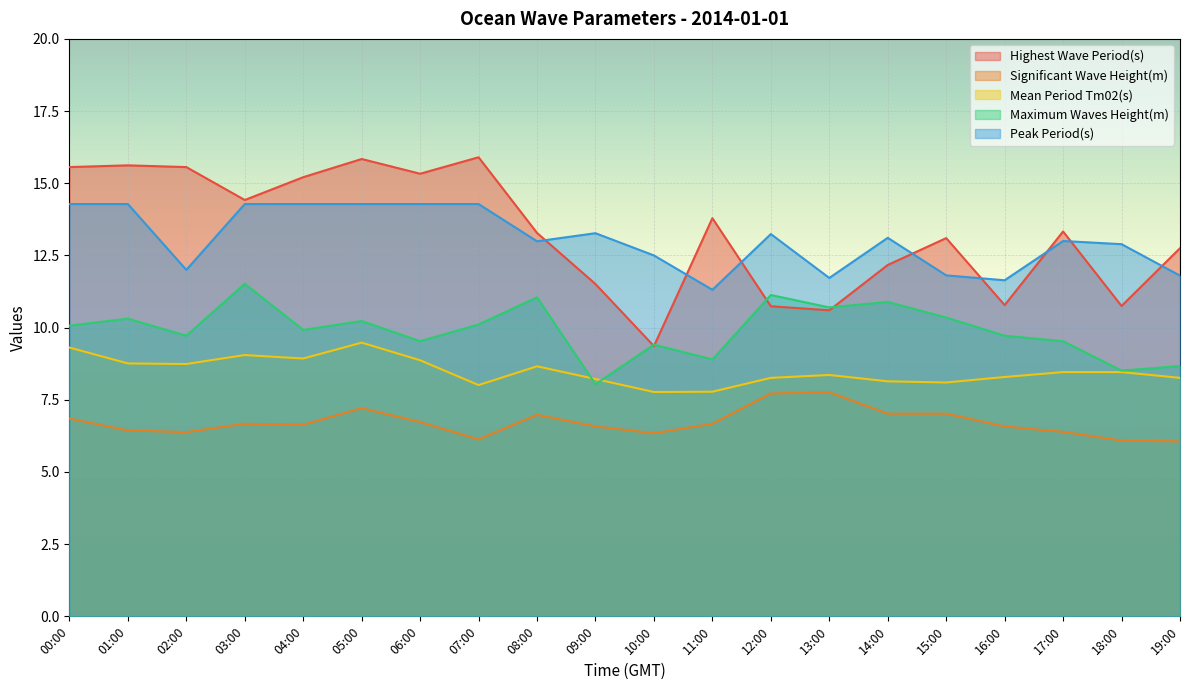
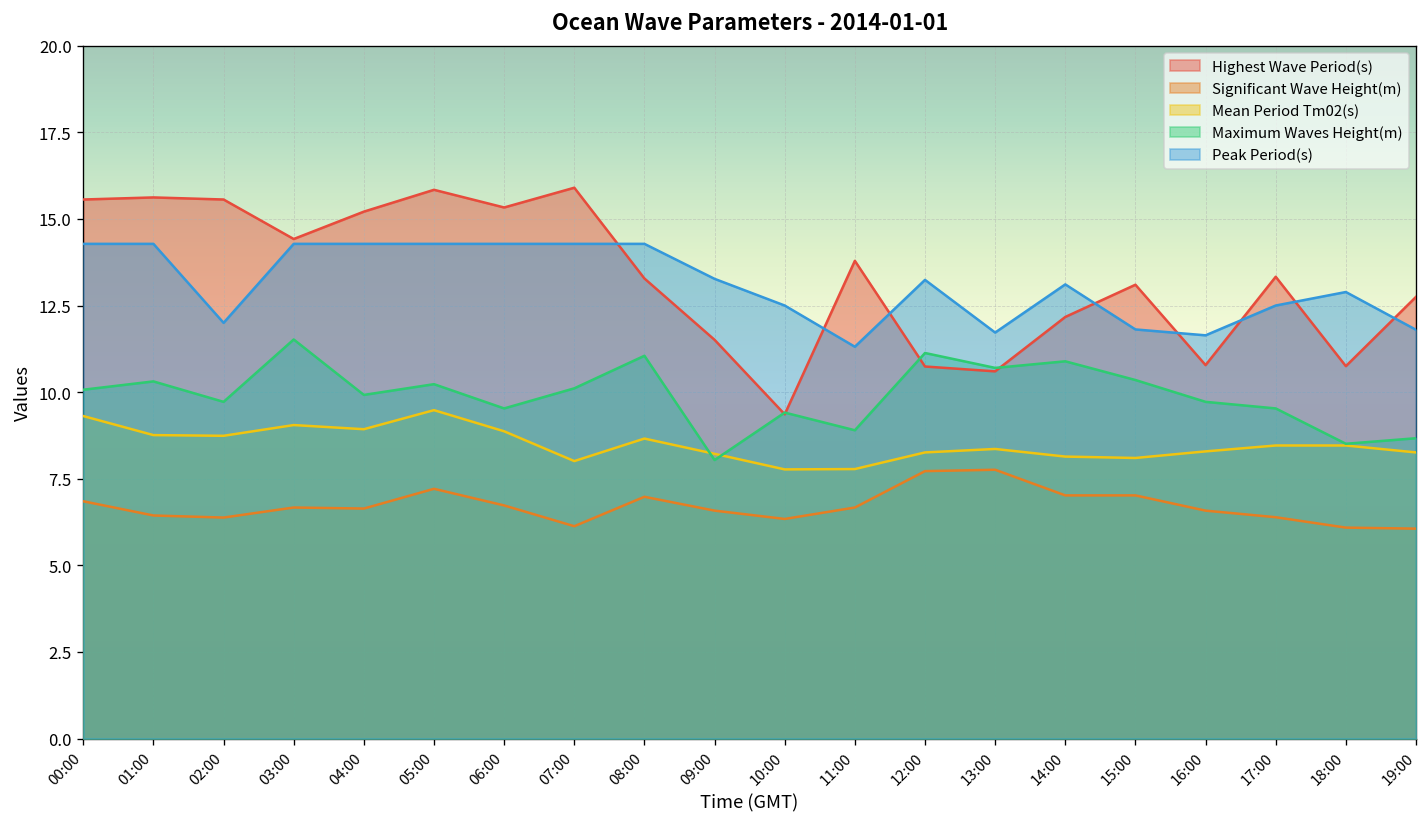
Peak Period(s), 08:00: 13.0 -> 14.3
Peak Period(s), 17:00: 13.0 -> 12.5
